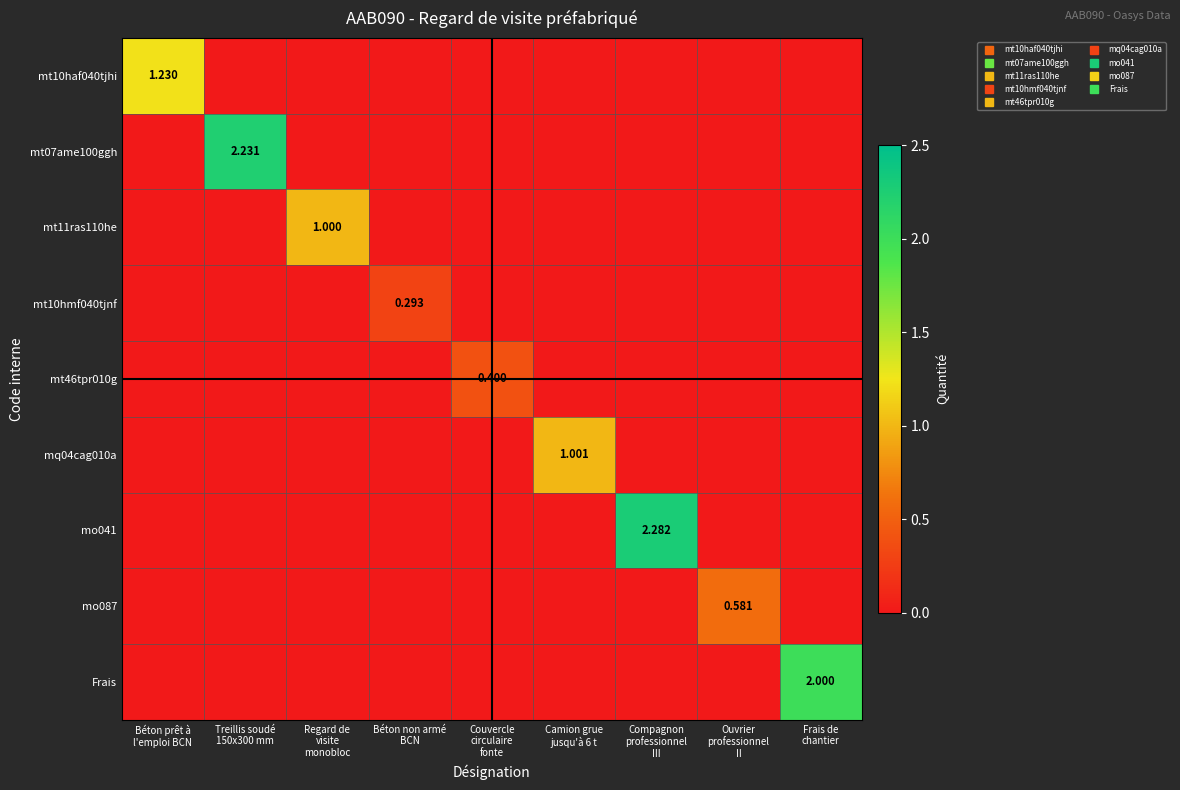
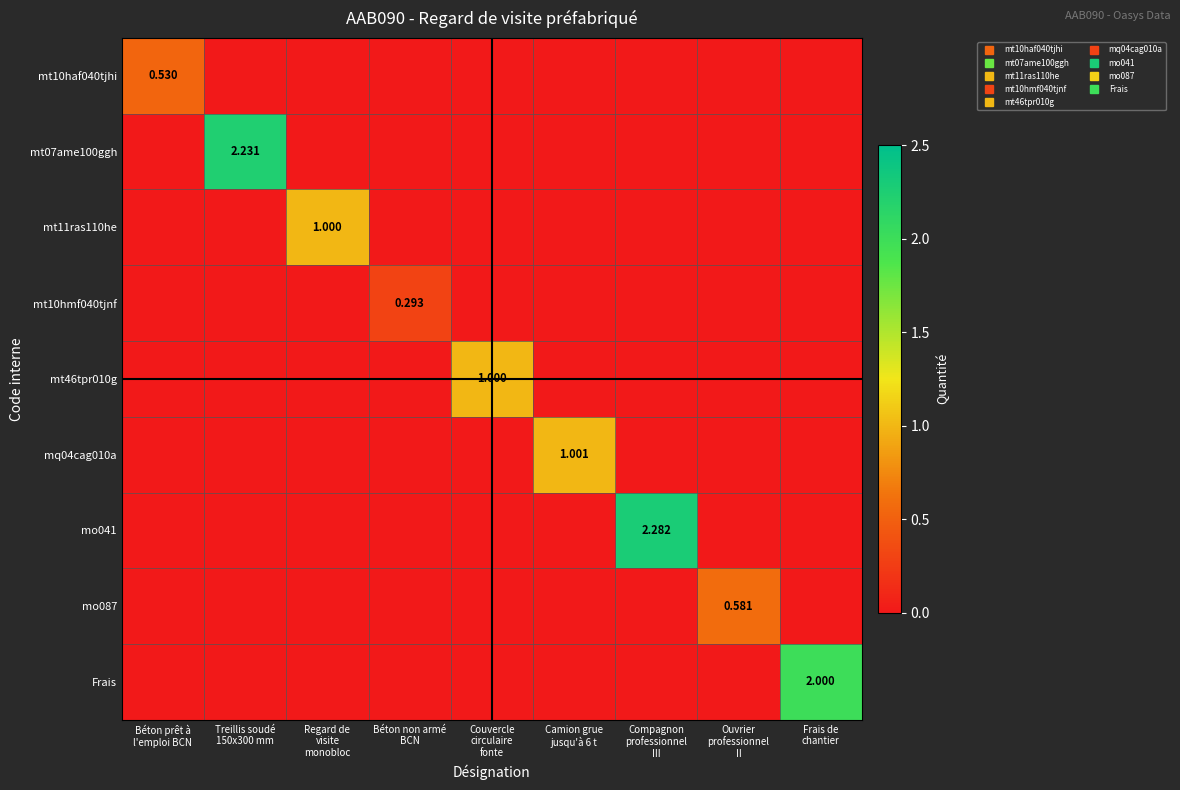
mt10haf040tjhi, Béton prêt à l'emploi BCN: 1.230 -> 0.530
mt46tpr010g, Couvercle circulaire fonte: 0.400 -> 1.000
